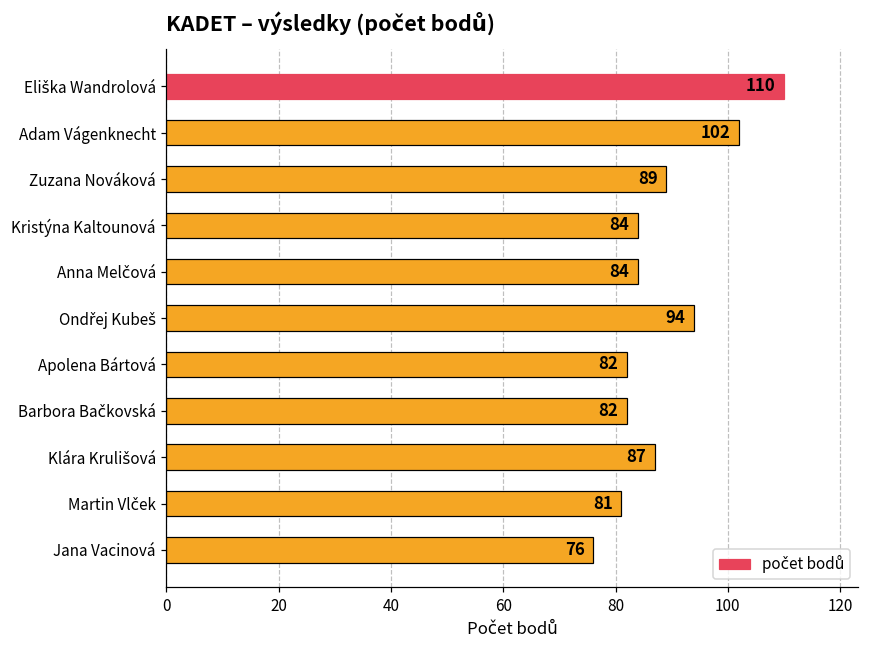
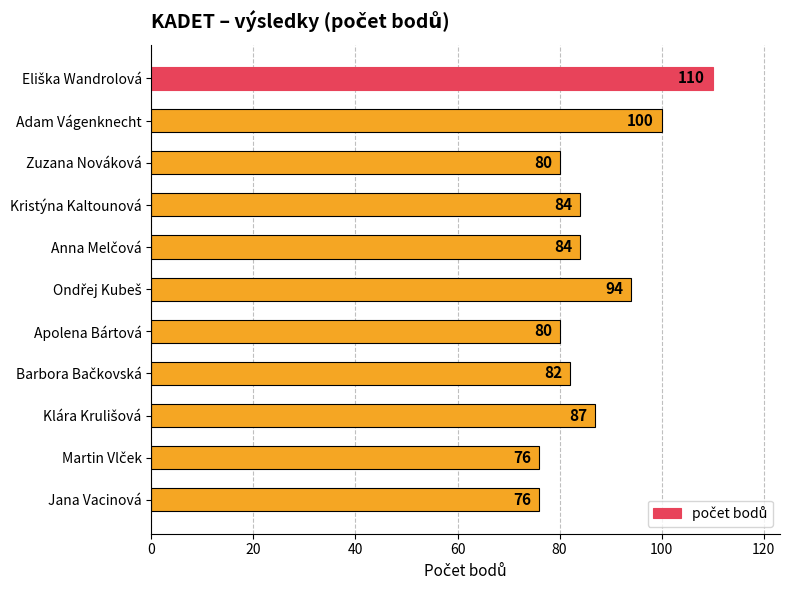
Adam Vágenknecht: 102 -> 100
Zuzana Nováková: 89 -> 80
Apolena Bártová: 82 -> 80
Martin Vlček: 81 -> 76
